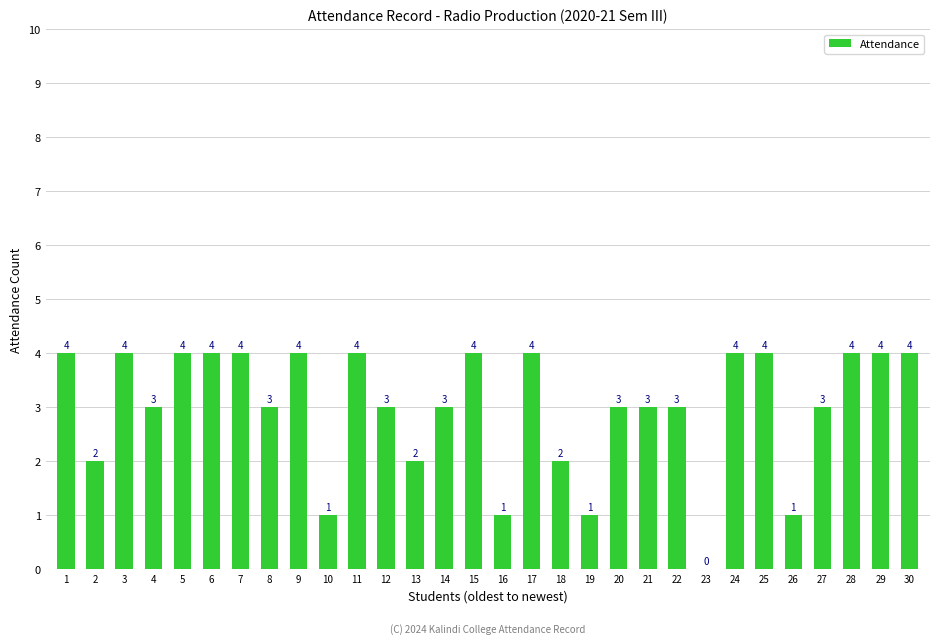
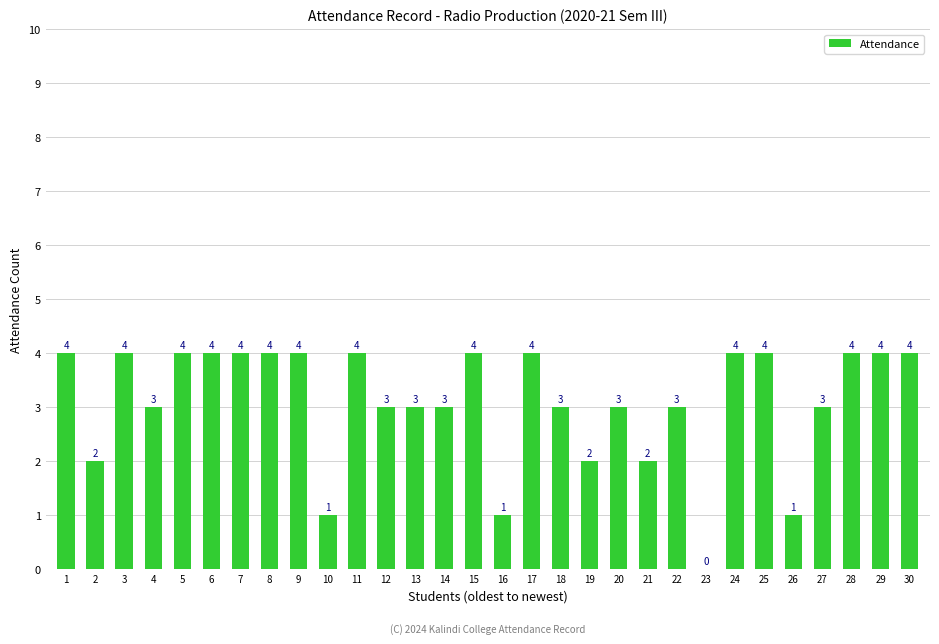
8: 3 -> 4
13: 2 -> 3
18: 2 -> 3
19: 1 -> 2
21: 3 -> 2
